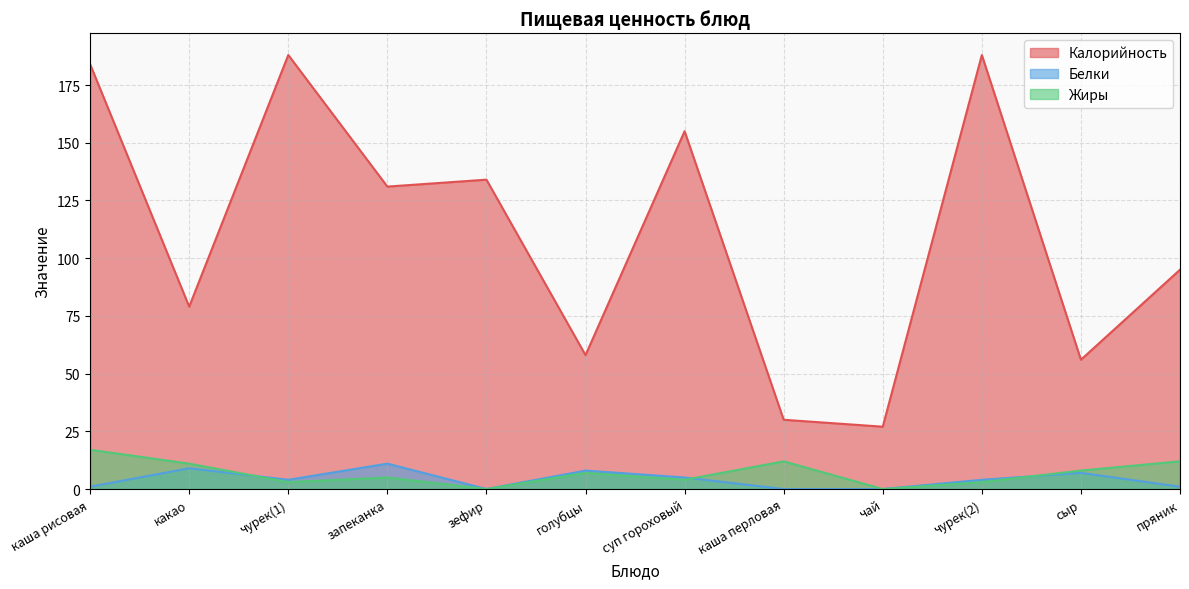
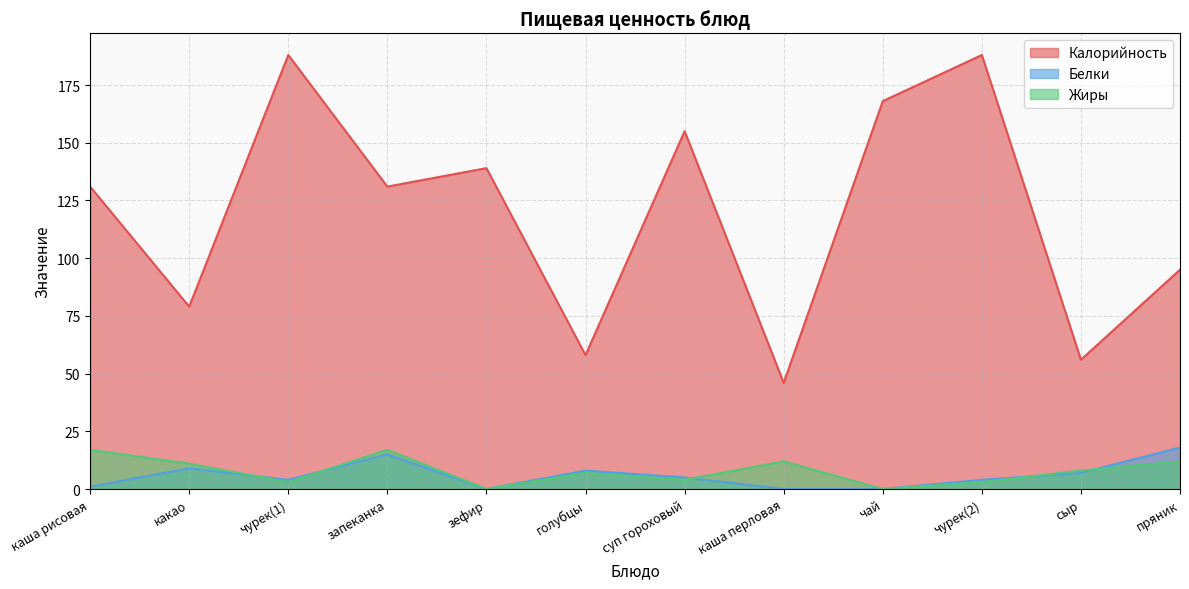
Калорийность, каша рисовая: 184 -> 131
Белки, запеканка: 11 -> 15
Жиры, запеканка: 5 -> 17
Калорийность, зефир: 134 -> 139
Калорийность, каша перловая: 30 -> 46
Калорийность, чай: 27 -> 168
Белки, пряник: 1 -> 18
